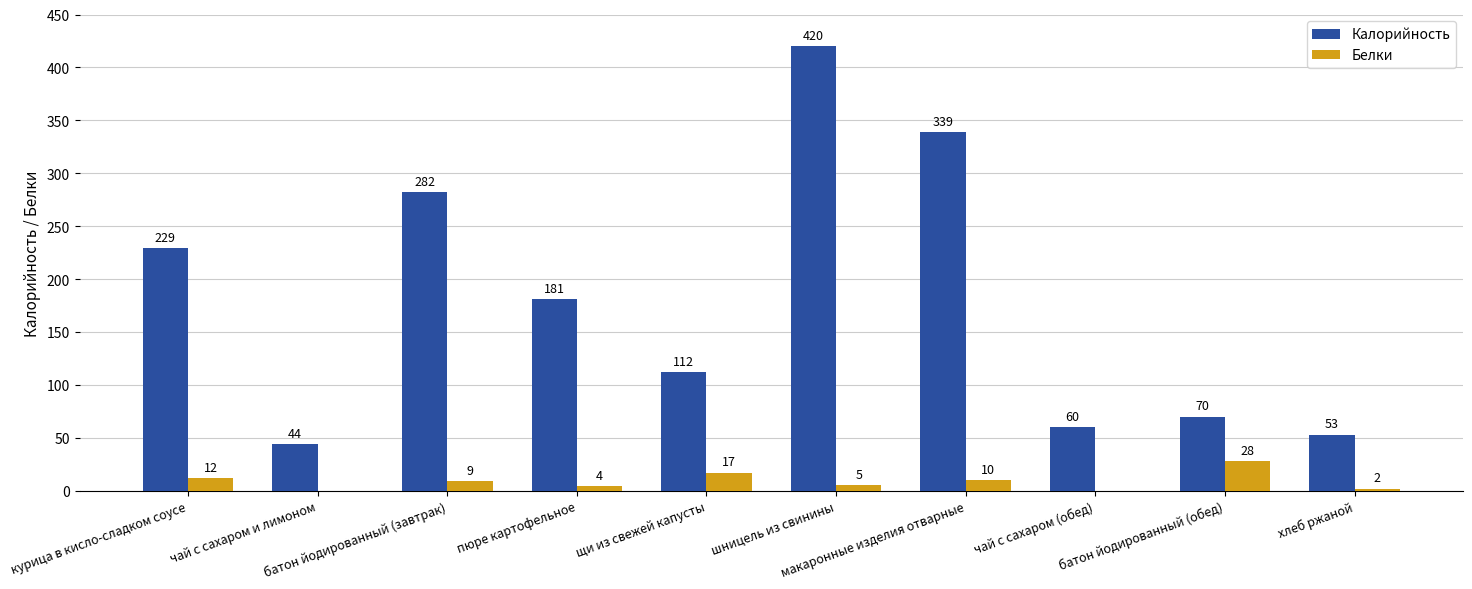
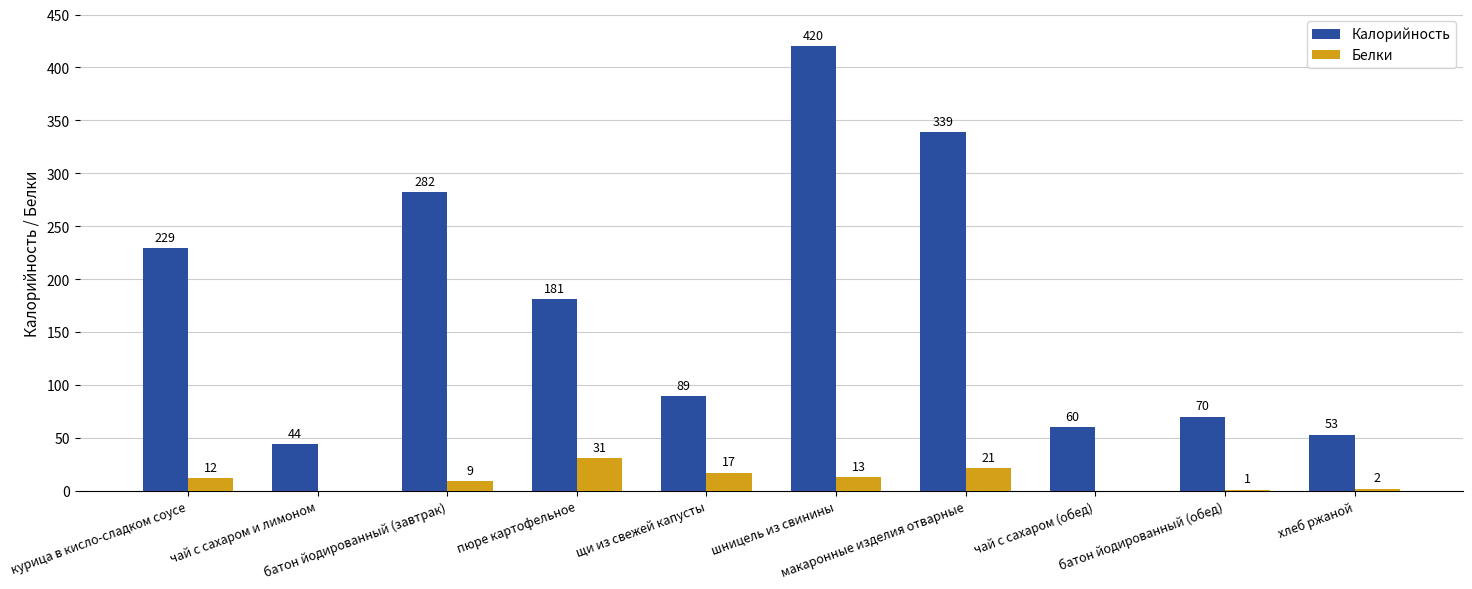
Белки, пюре картофельное: 4 -> 31
Калорийность, щи из свежей капусты: 112 -> 89
Белки, шницель из свинины: 5 -> 13
Белки, макаронные изделия отварные: 10 -> 21
Белки, батон йодированный (обед): 28 -> 1
